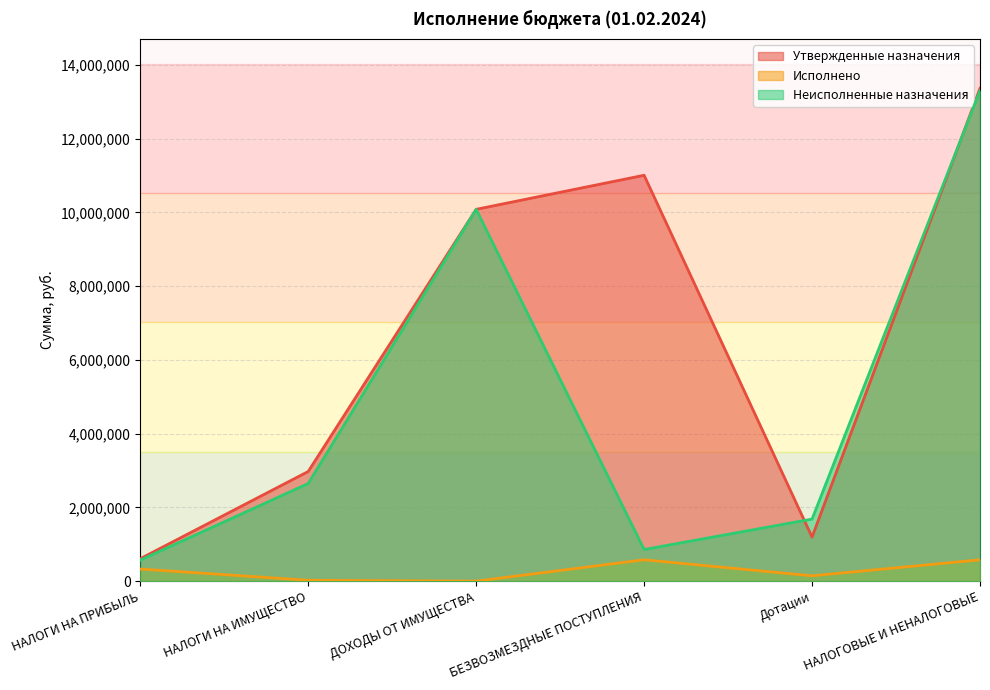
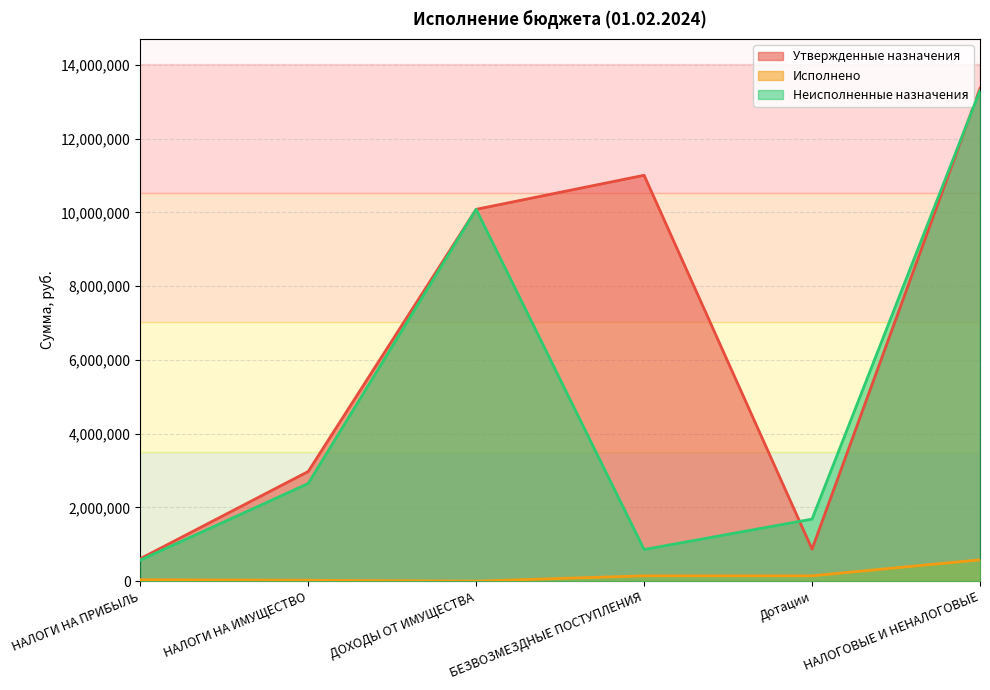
Исполнено, НАЛОГИ НА ПРИБЫЛЬ: 300,000 -> 0
Исполнено, БЕЗВОЗМЕЗДНЫЕ ПОСТУПЛЕНИЯ: 600,000 -> 100,000
Утвержденные назначения, Дотации: 1,200,000 -> 900,000
